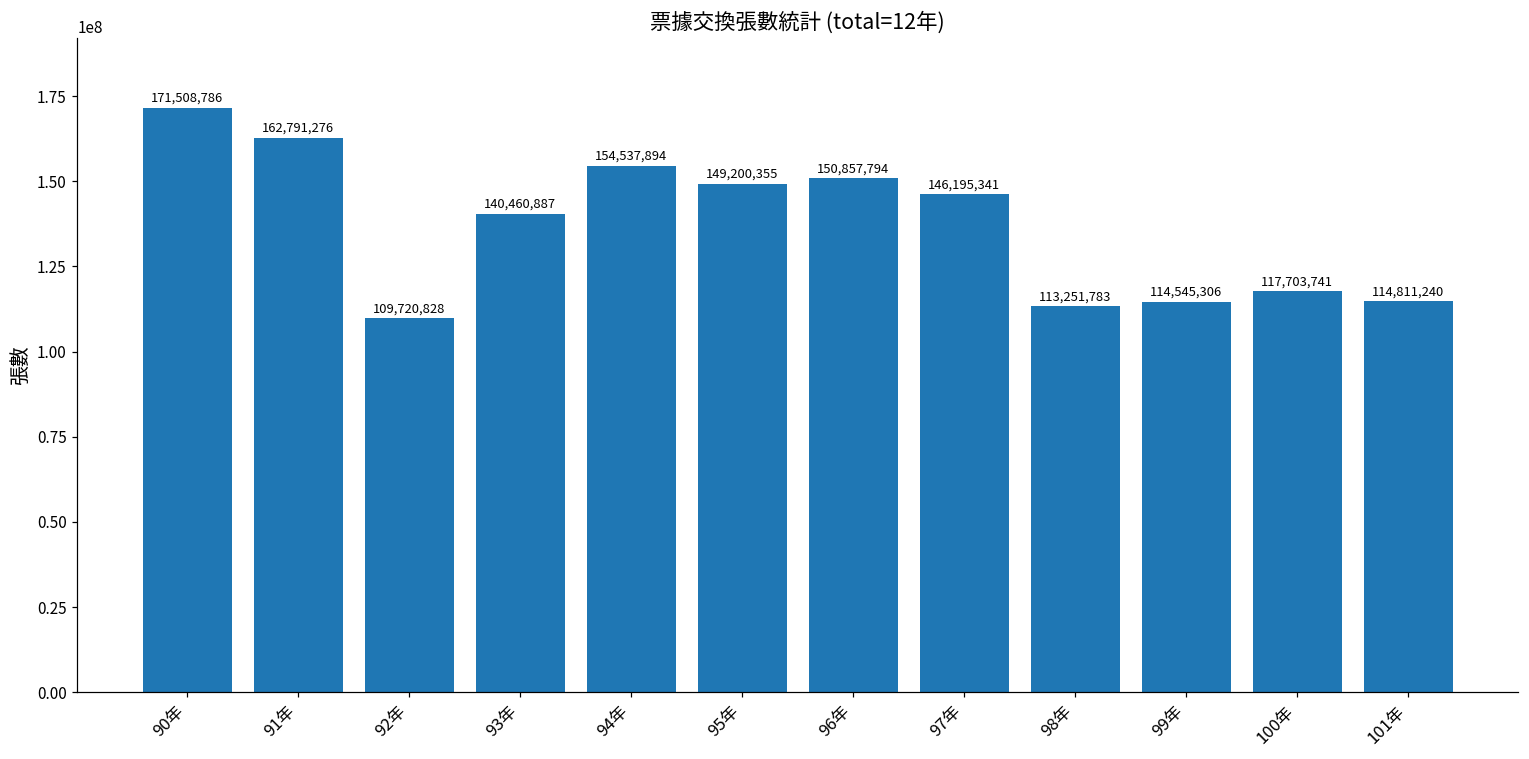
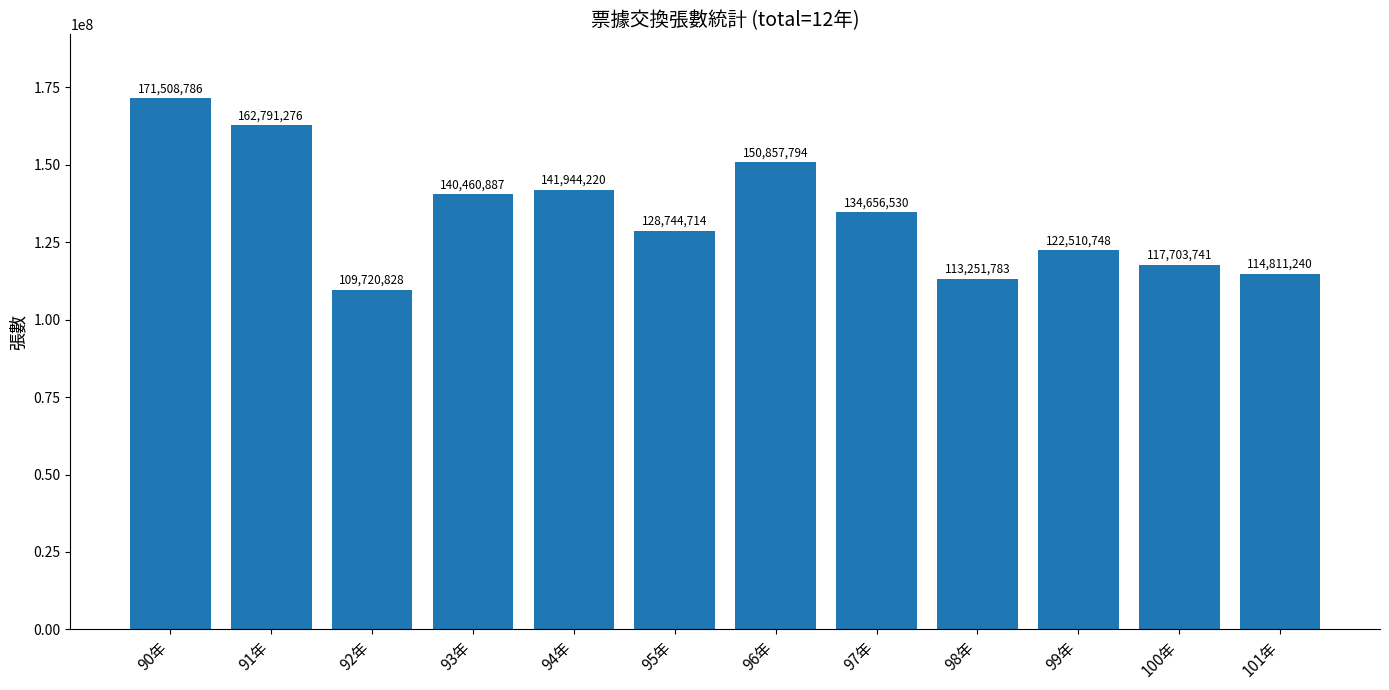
94年: 154,537,894 -> 141,944,220
95年: 149,200,355 -> 128,744,714
97年: 146,195,341 -> 134,656,530
99年: 114,545,306 -> 122,510,748
